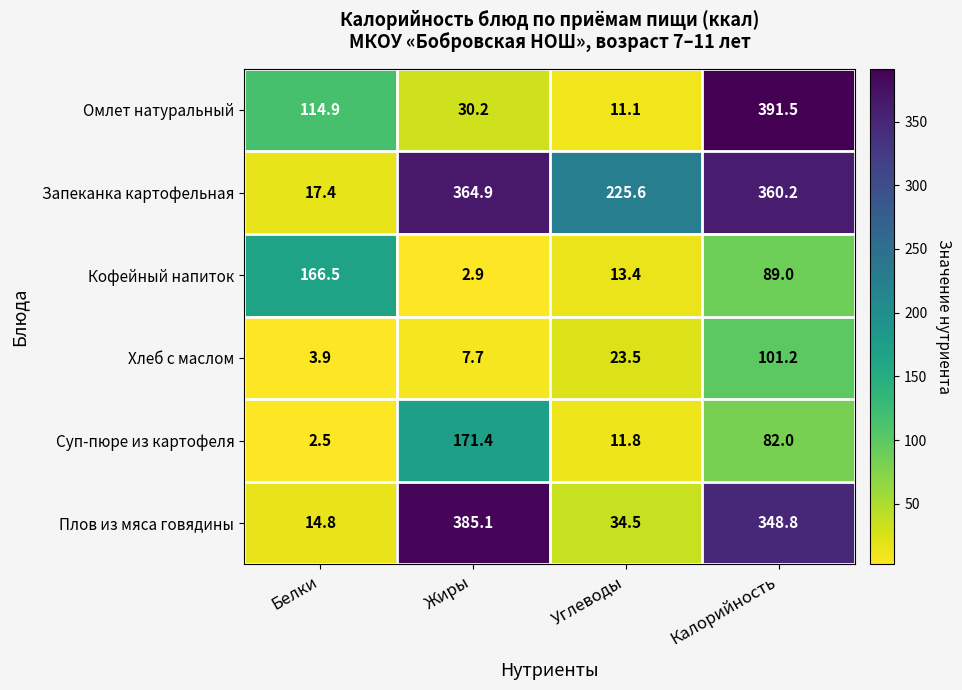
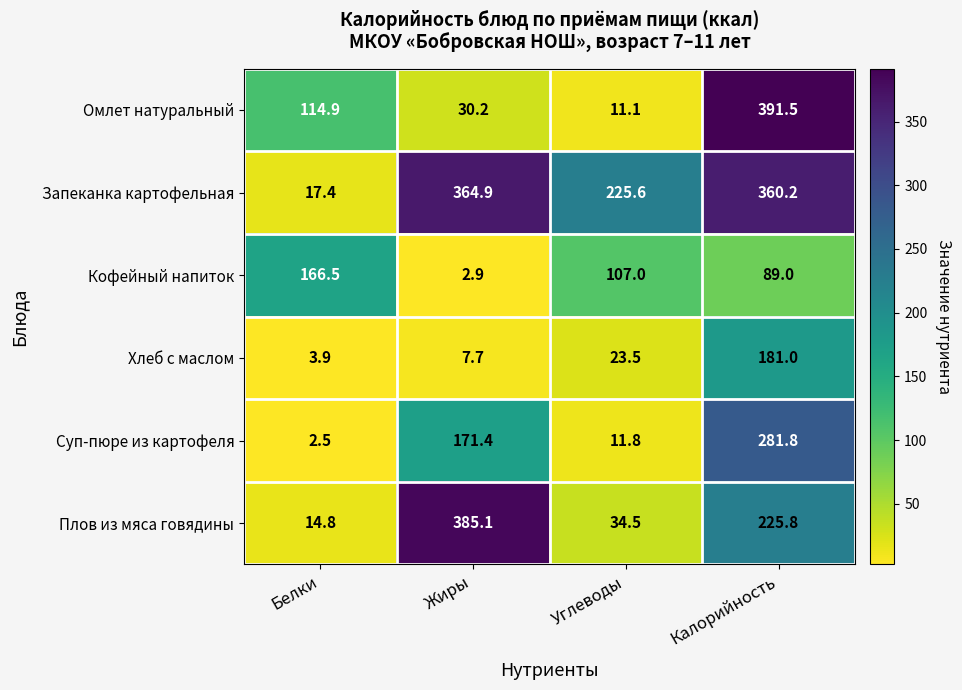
Кофейный напиток, Углеводы: 13.4 -> 107.0
Хлеб с маслом, Калорийность: 101.2 -> 181.0
Суп-пюре из картофеля, Калорийность: 82.0 -> 281.8
Плов из мяса говядины, Калорийность: 348.8 -> 225.8
